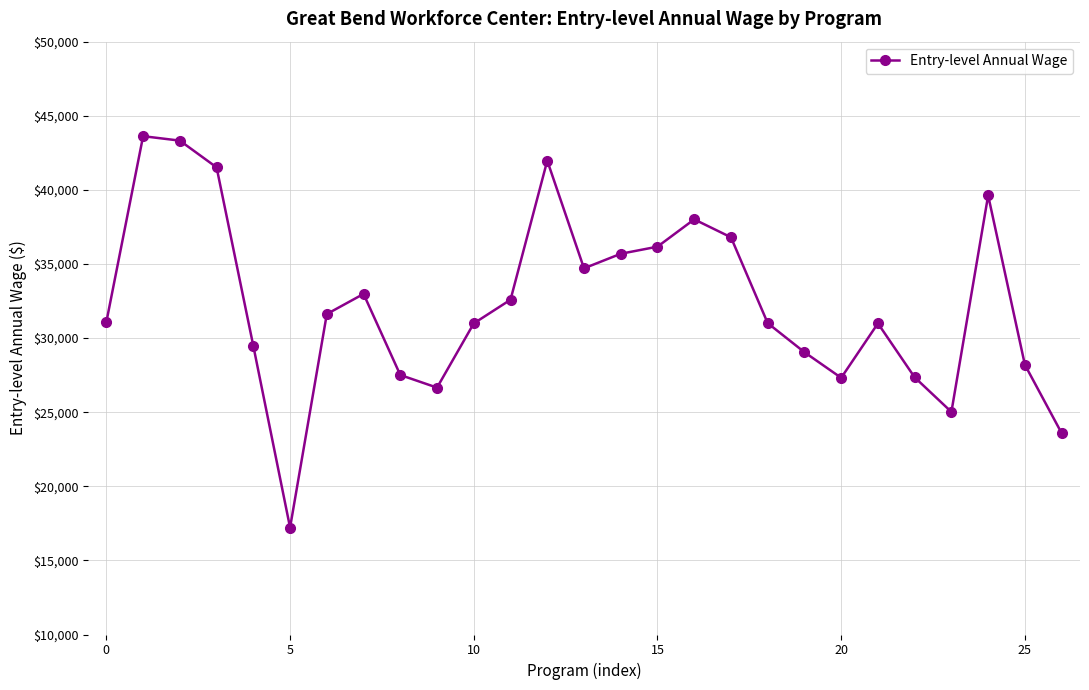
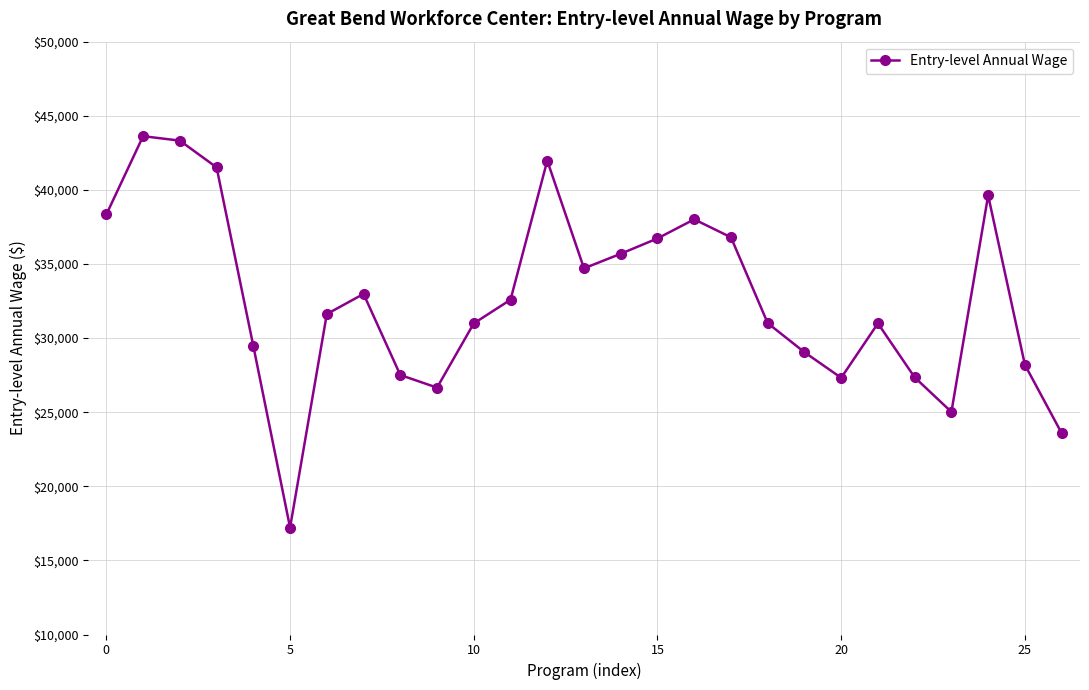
0: $31,100 -> $38,300
15: $36,200 -> $36,700
